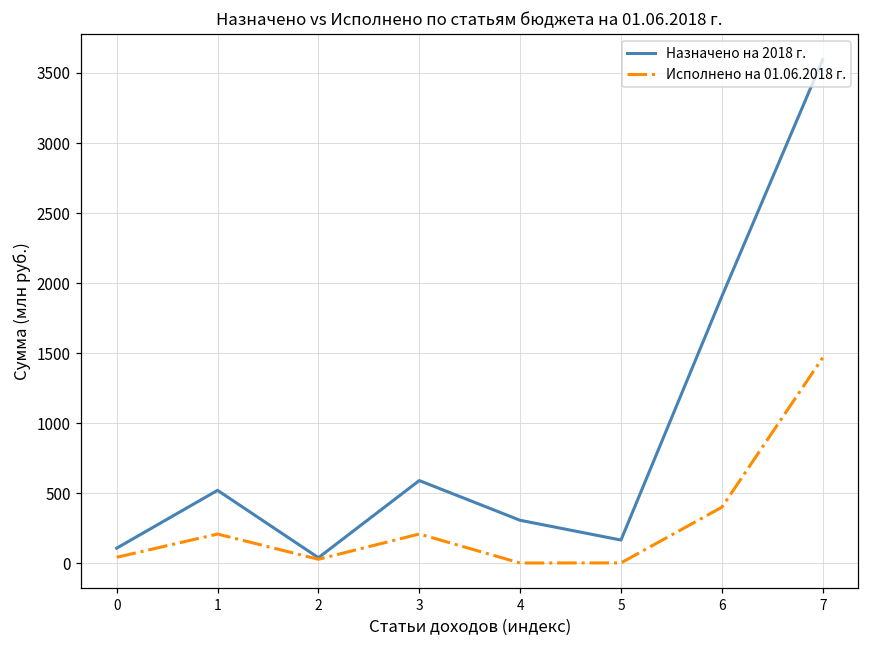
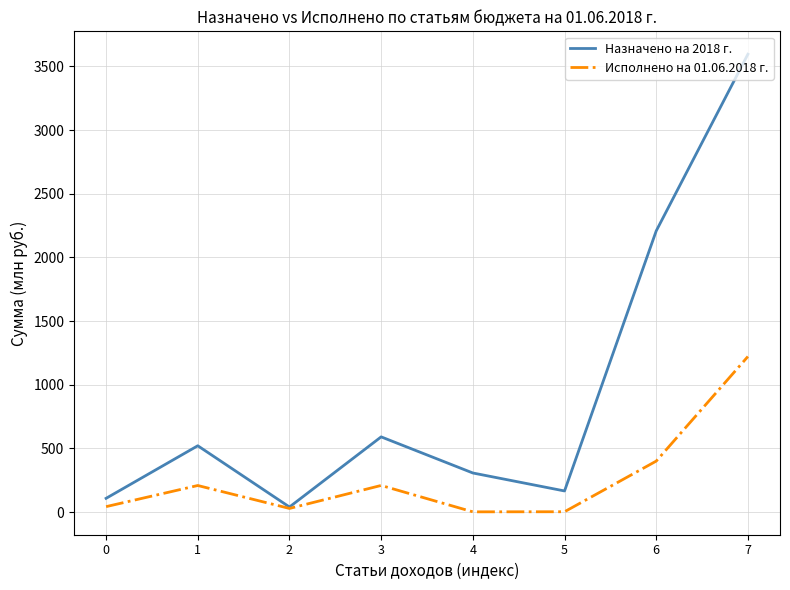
Назначено на 2018 г., 6: 1910 -> 2210
Исполнено на 01.06.2018 г., 7: 1470 -> 1220
